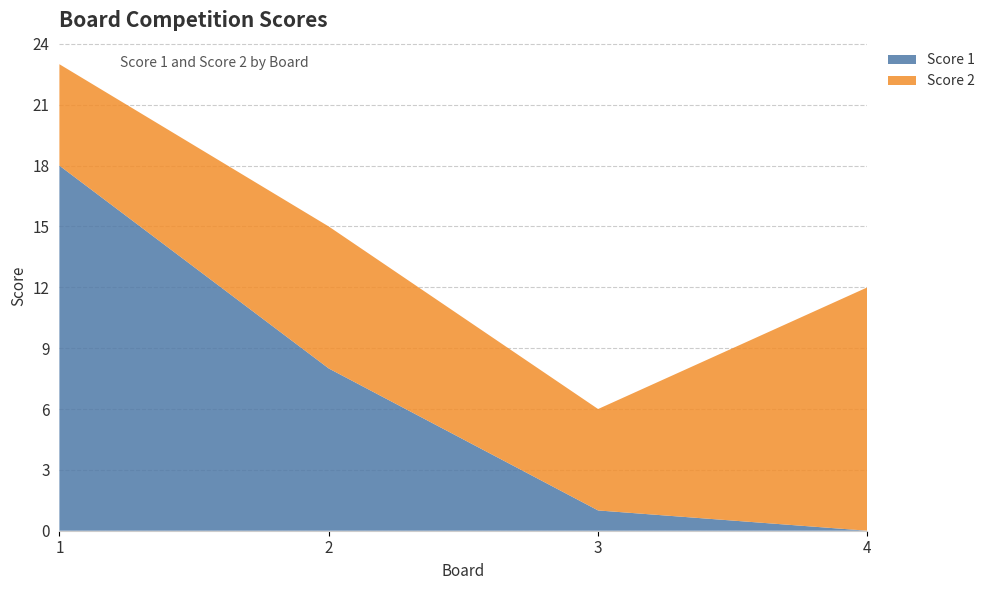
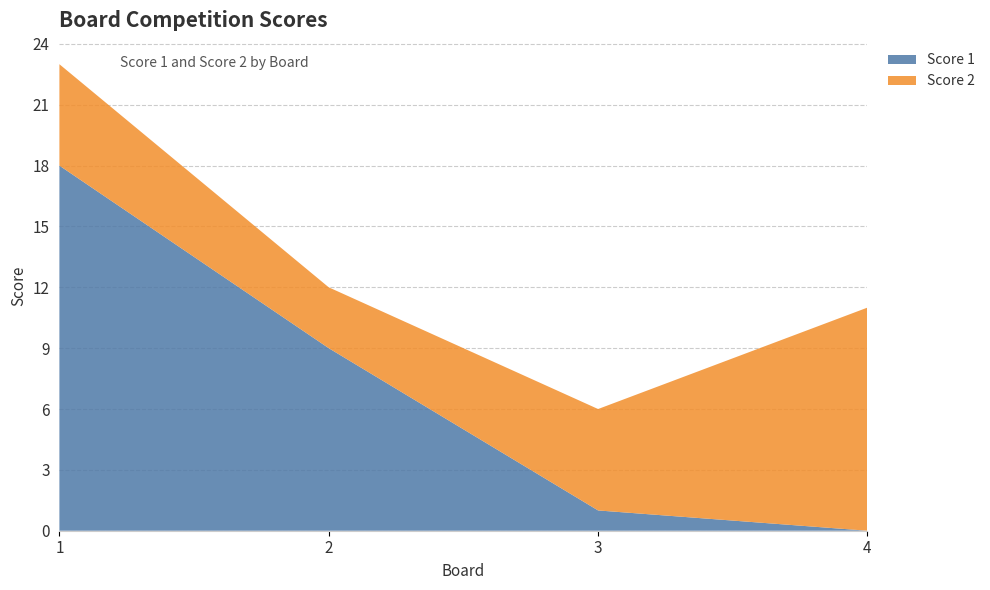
Score 1, 2: 8 -> 9
Score 2, 2: 7 -> 3
Score 2, 4: 12 -> 11
